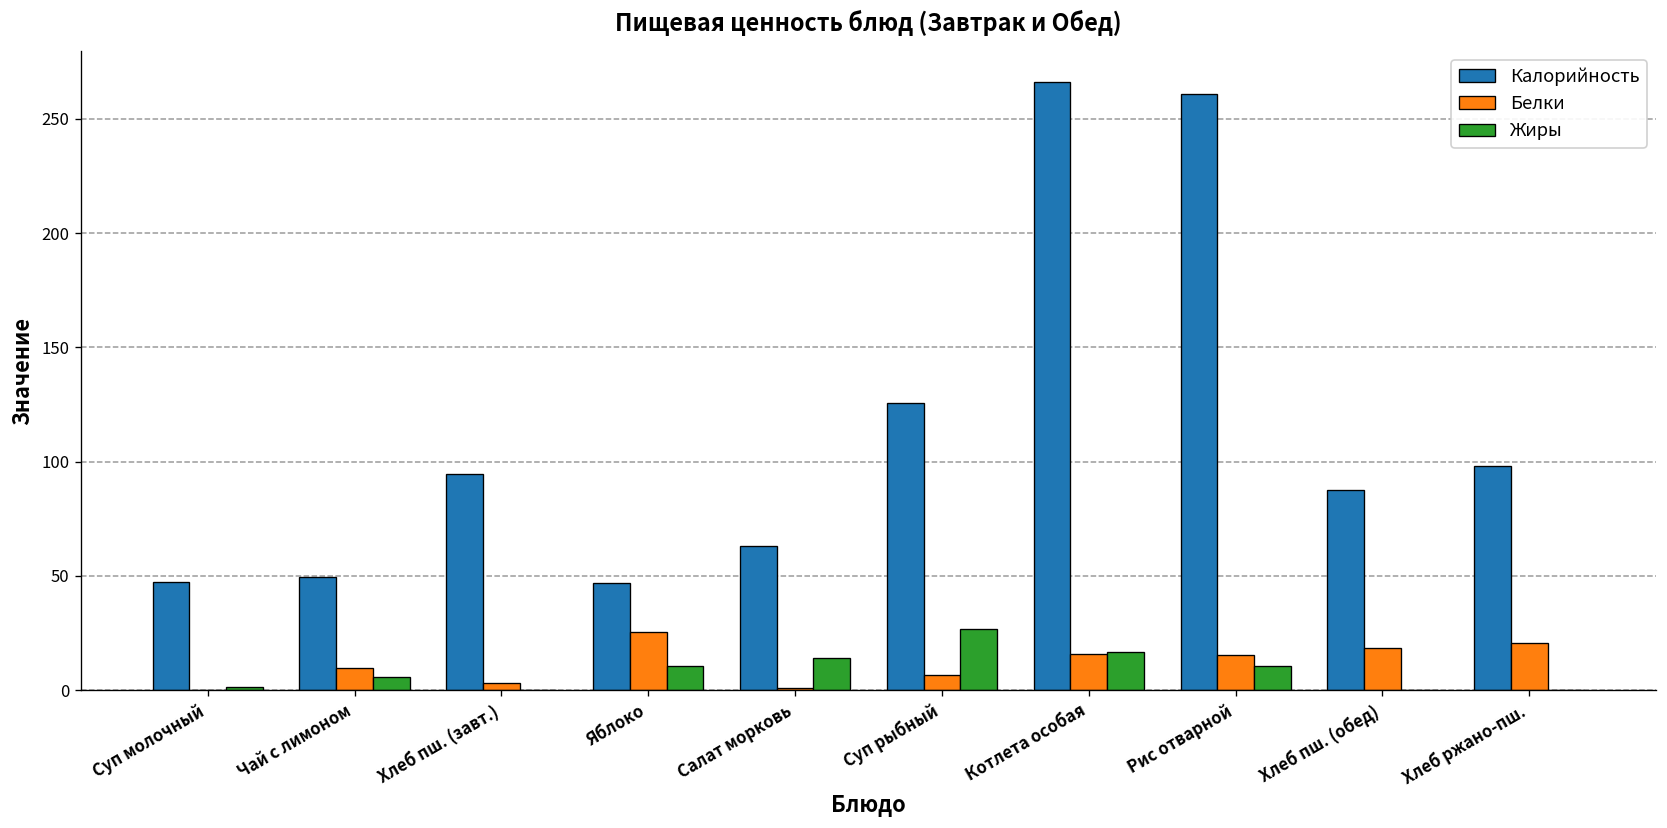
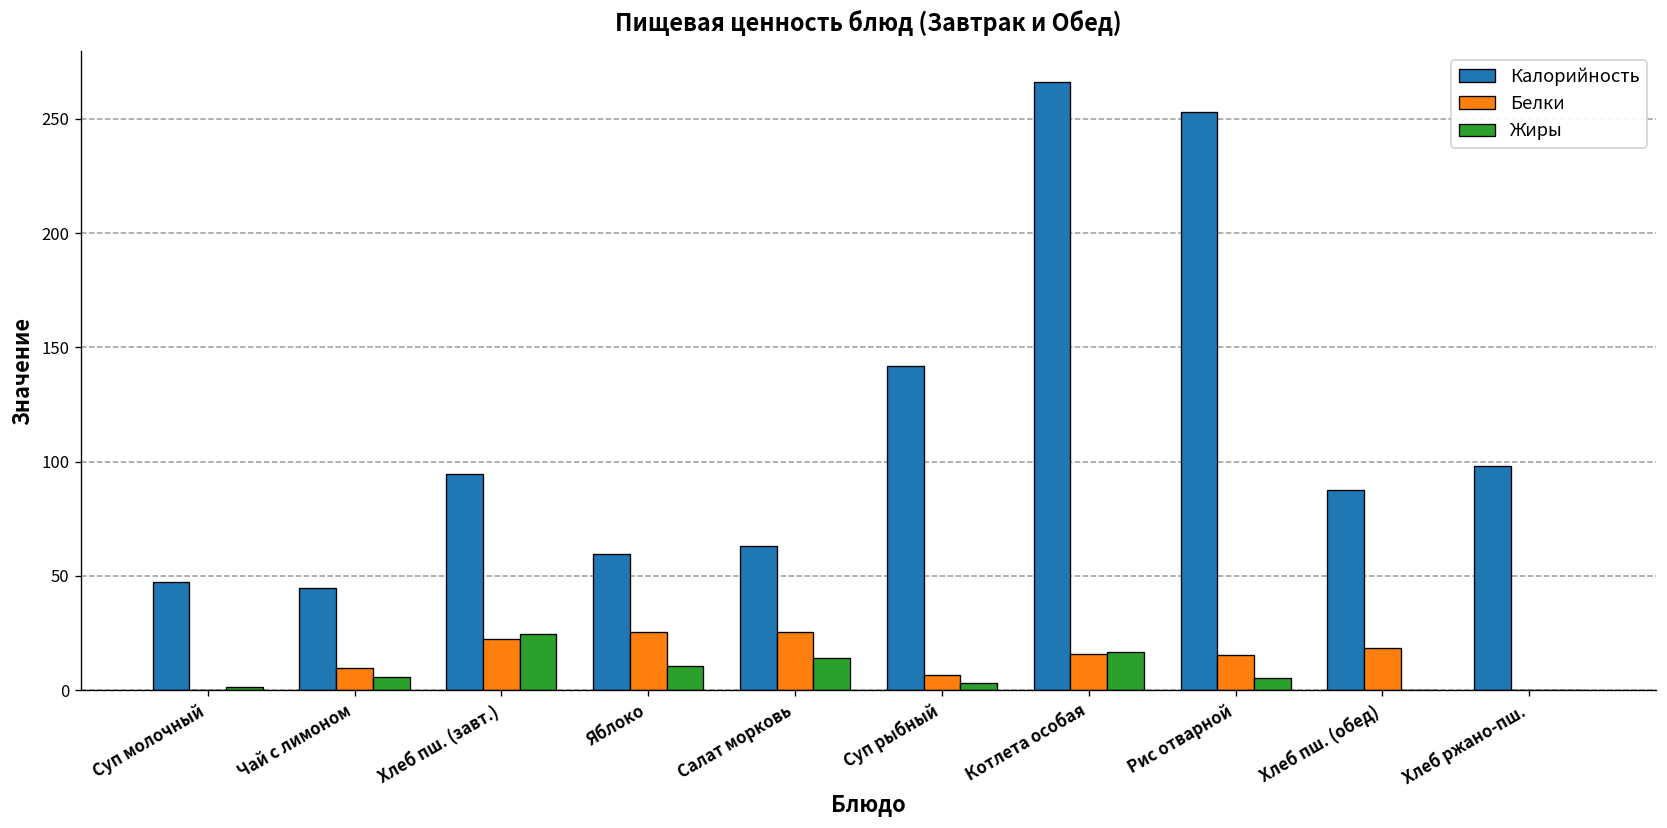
Калорийность, Чай с лимоном: 50 -> 45
Белки, Хлеб пш. (завт.): 3 -> 23
Жиры, Хлеб пш. (завт.): 0 -> 25
Калорийность, Яблоко: 47 -> 59
Белки, Салат морковь: 1 -> 25
Калорийность, Суп рыбный: 126 -> 142
Жиры, Суп рыбный: 27 -> 3
Калорийность, Рис отварной: 261 -> 253
Жиры, Рис отварной: 11 -> 6
Белки, Хлеб ржано-пш.: 21 -> 0
